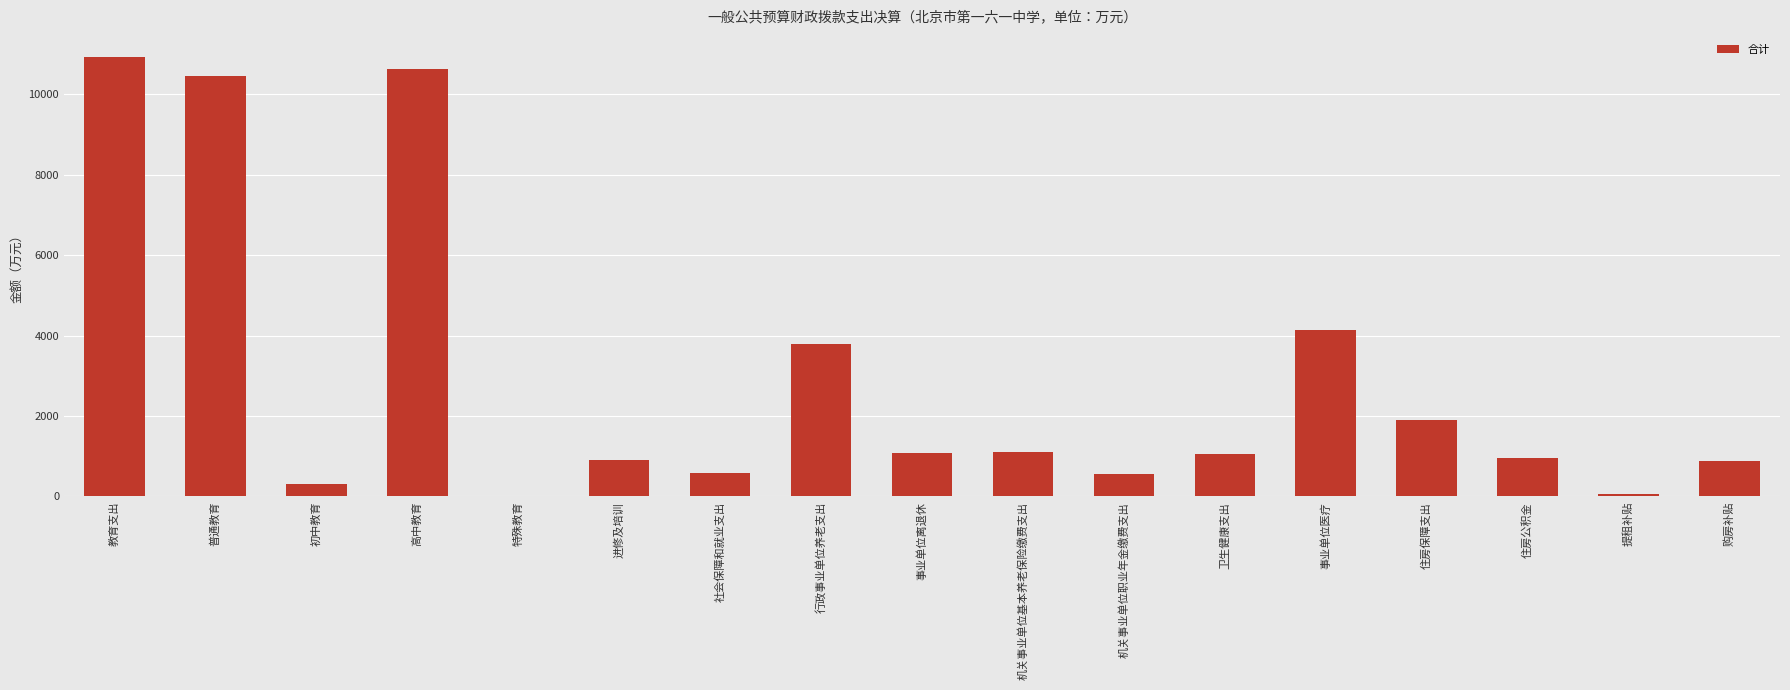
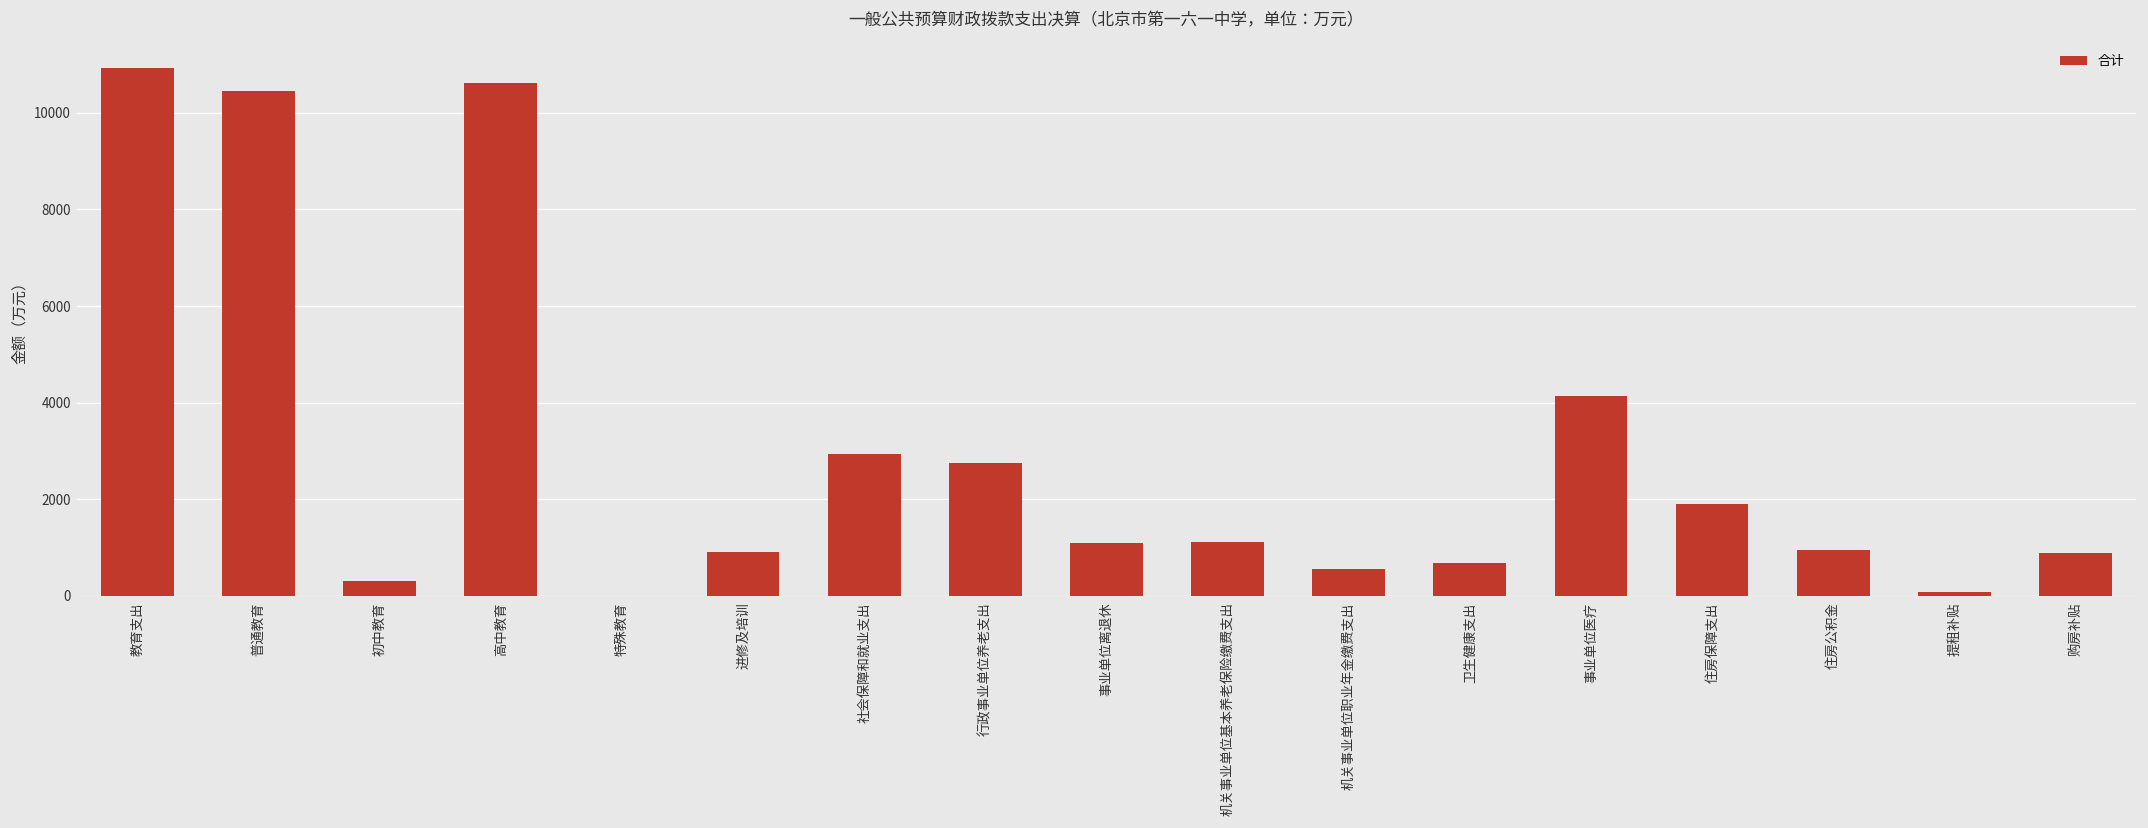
社会保障和就业支出: 600 -> 2900
行政事业单位养老支出: 3800 -> 2700
卫生健康支出: 1000 -> 700
